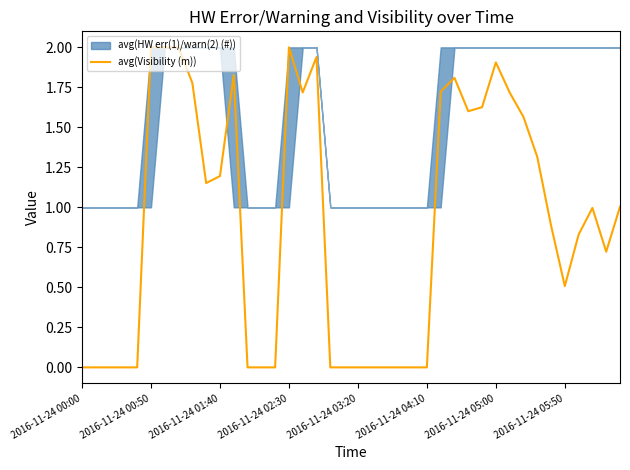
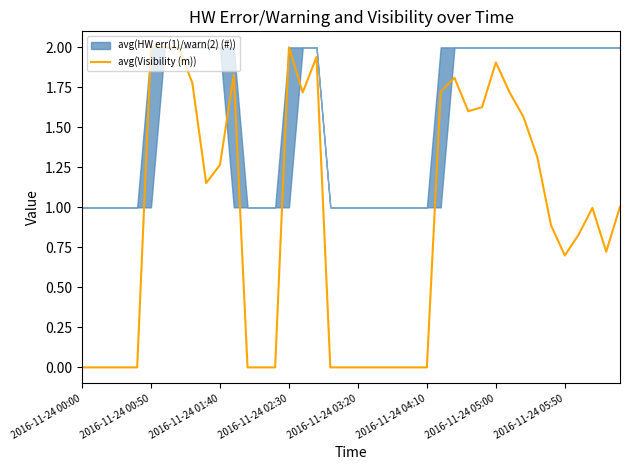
avg(Visibility (m)), 2016-11-24 01:40: 1.20 -> 1.27
avg(Visibility (m)), 2016-11-24 05:50: 0.51 -> 0.70
